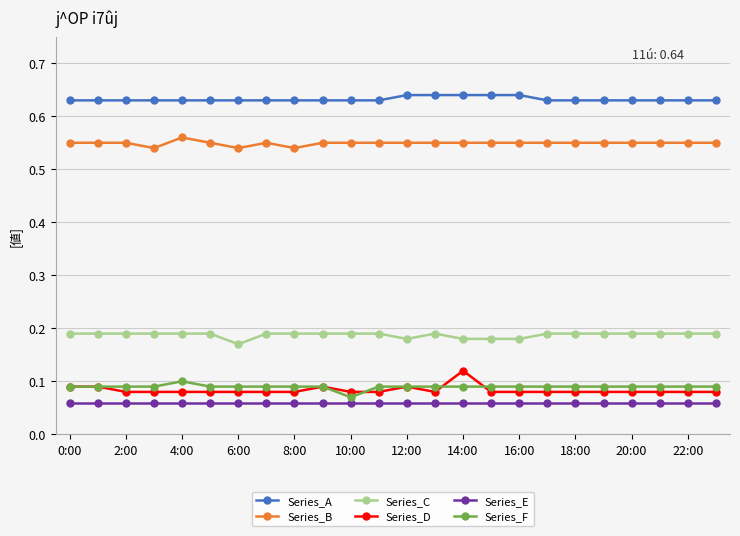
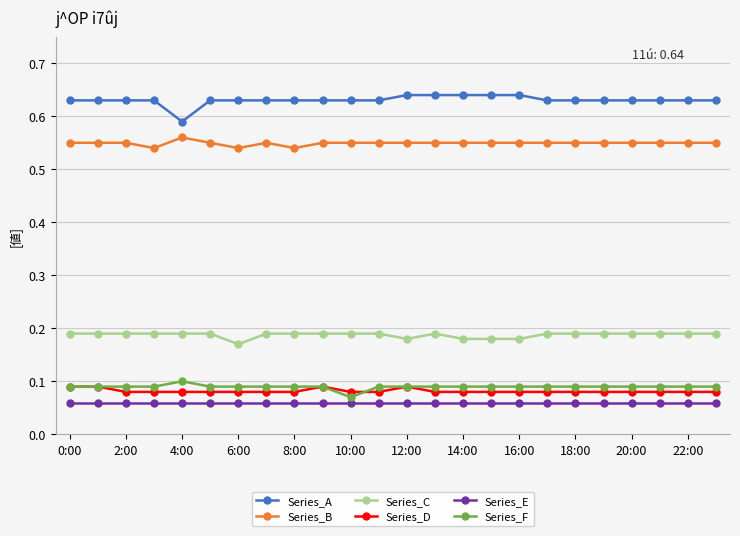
Series_A, 4:00: 0.63 -> 0.59
Series_D, 14:00: 0.12 -> 0.08
